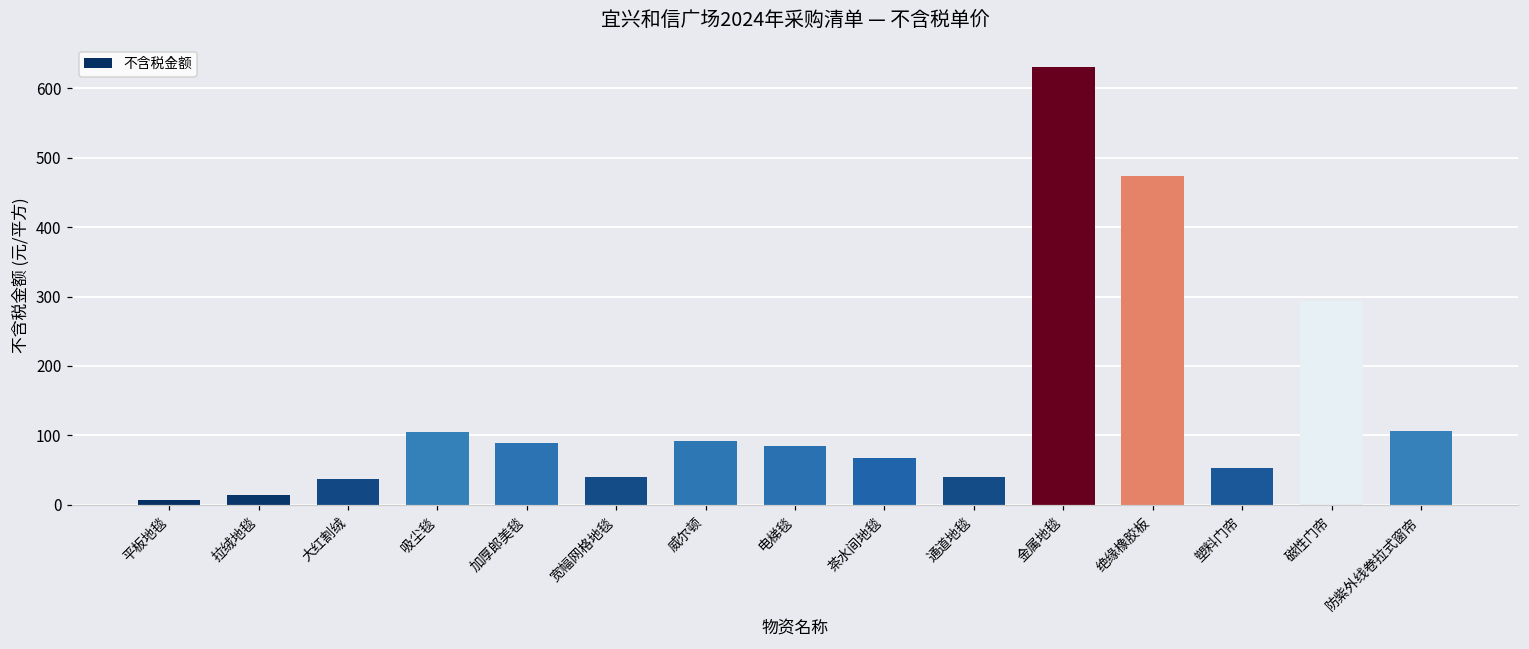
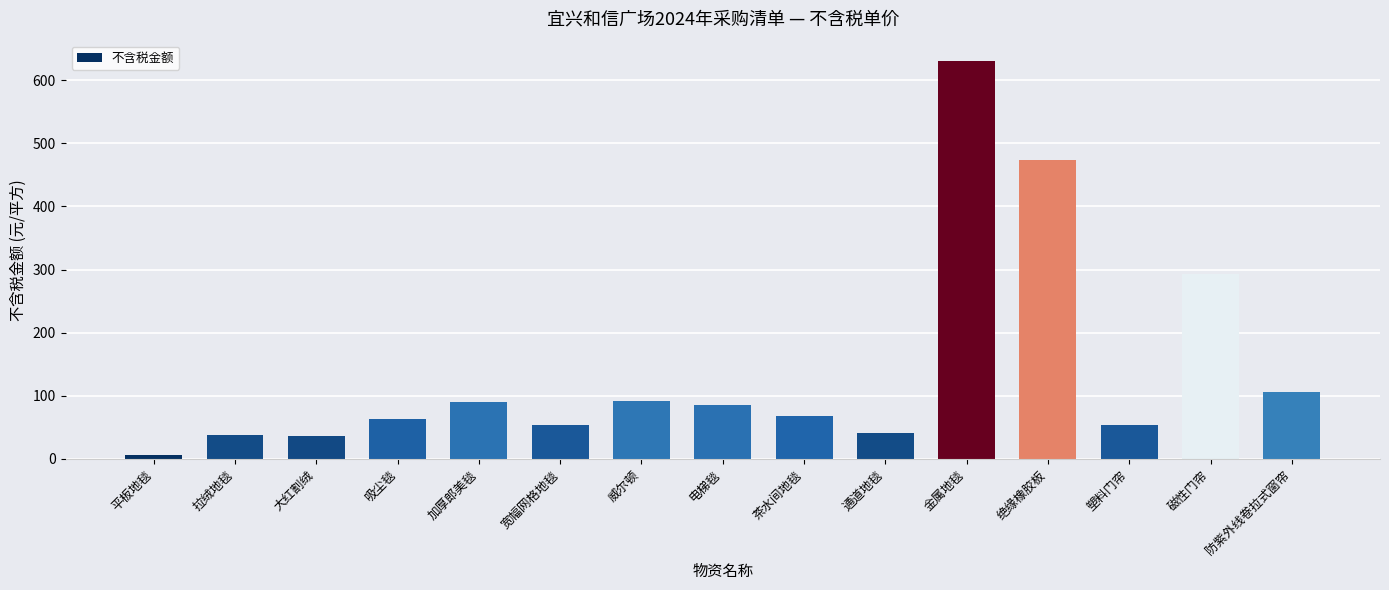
拉绒地毯: 10 -> 40
吸尘毯: 110 -> 60
宽幅网格地毯: 40 -> 50
